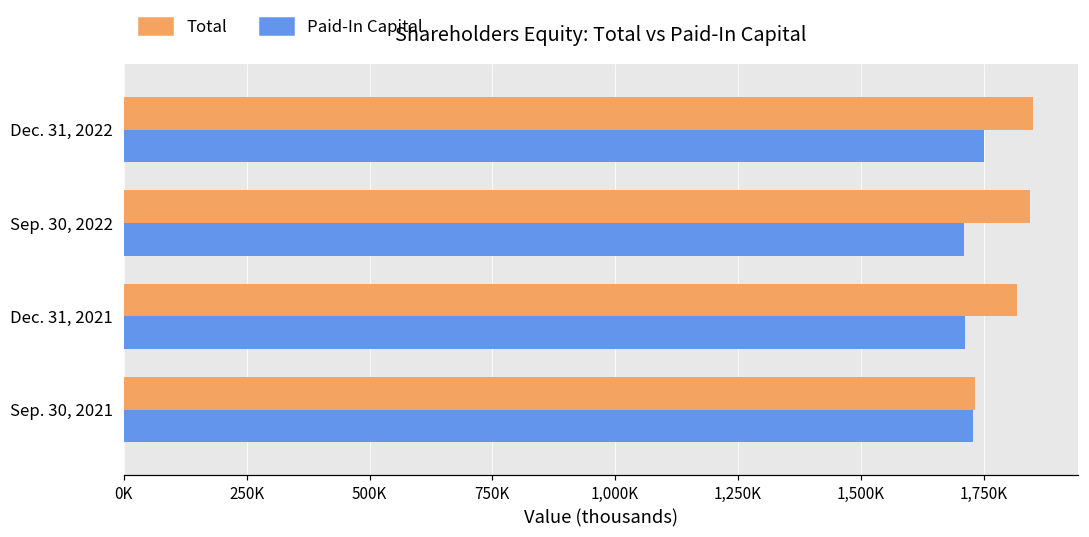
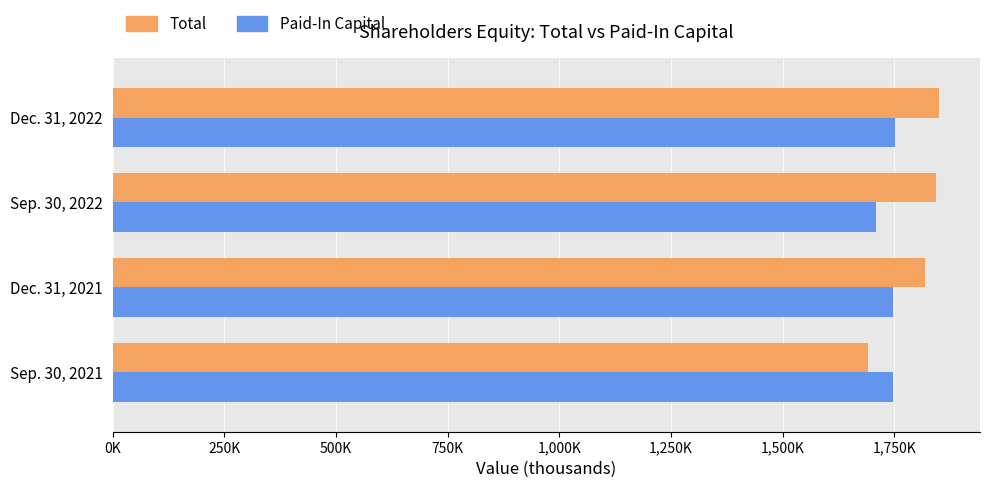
Paid-In Capital, Dec. 31, 2021: 1,710,000 -> 1,750,000
Total, Sep. 30, 2021: 1,730,000 -> 1,690,000
Paid-In Capital, Sep. 30, 2021: 1,730,000 -> 1,750,000
